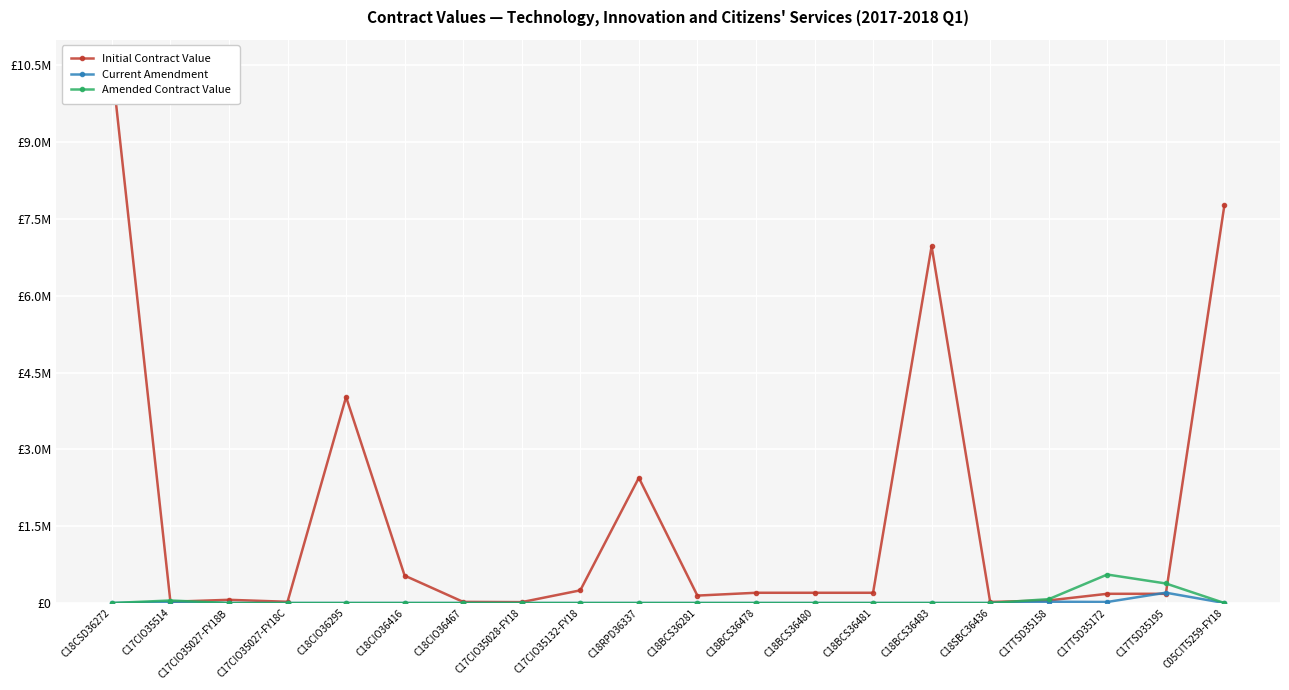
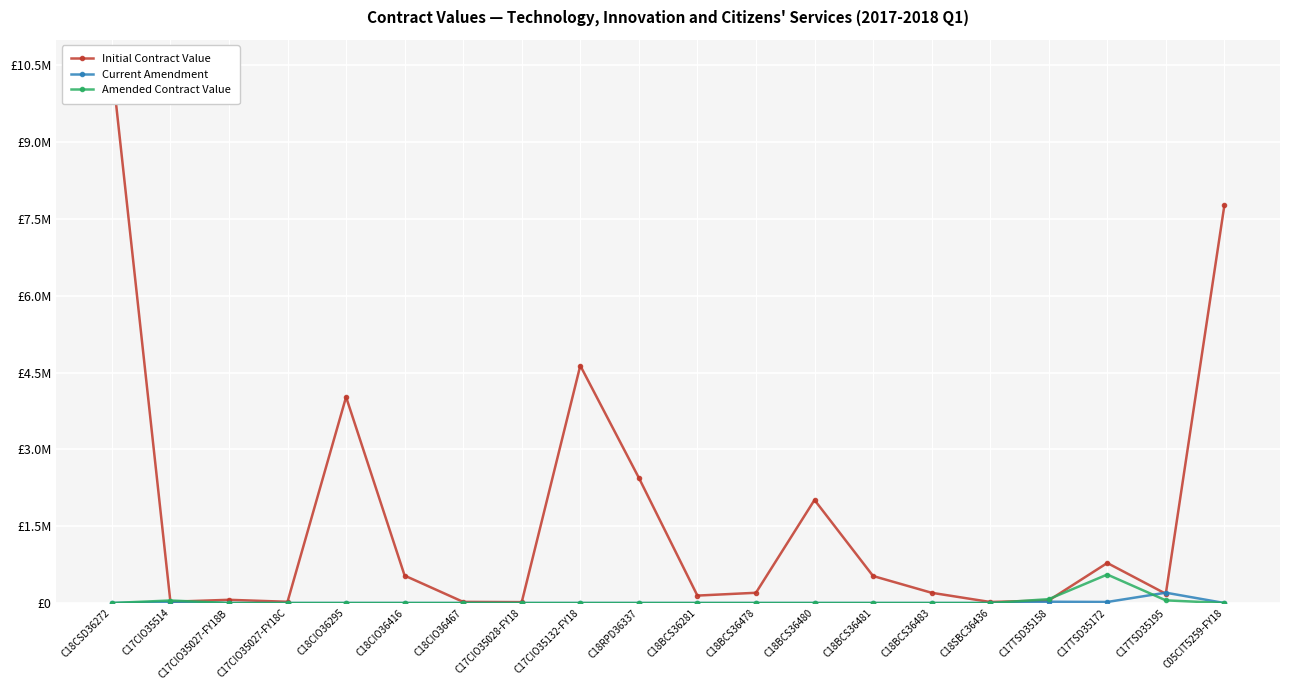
Initial Contract Value, C17CIO35132-FY18: £200000 -> £4600000
Initial Contract Value, C18BCS36480: £200000 -> £2000000
Initial Contract Value, C18BCS36481: £200000 -> £500000
Initial Contract Value, C18BCS36483: £7000000 -> £200000
Initial Contract Value, C17TSD35172: £200000 -> £800000
Amended Contract Value, C17TSD35195: £400000 -> £100000
